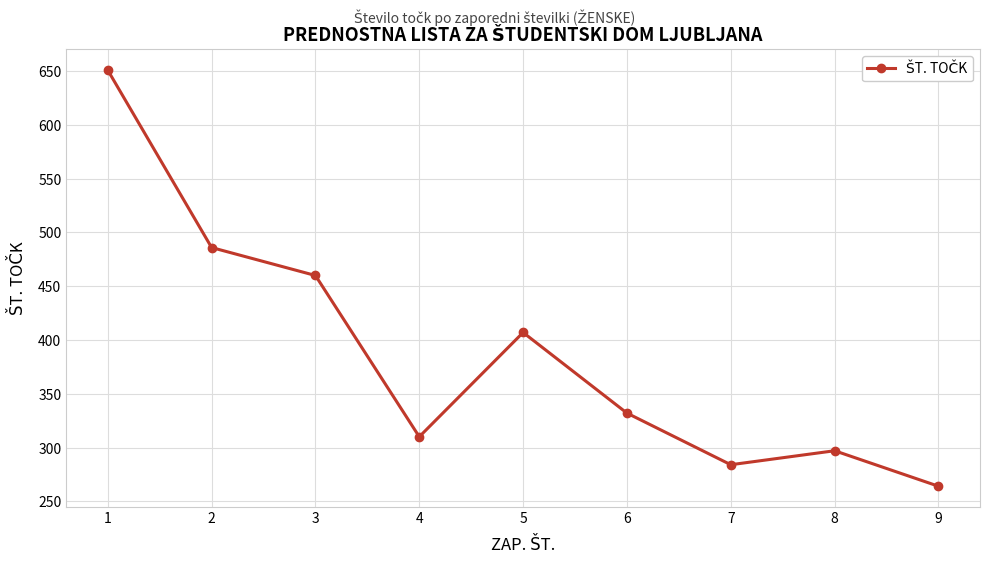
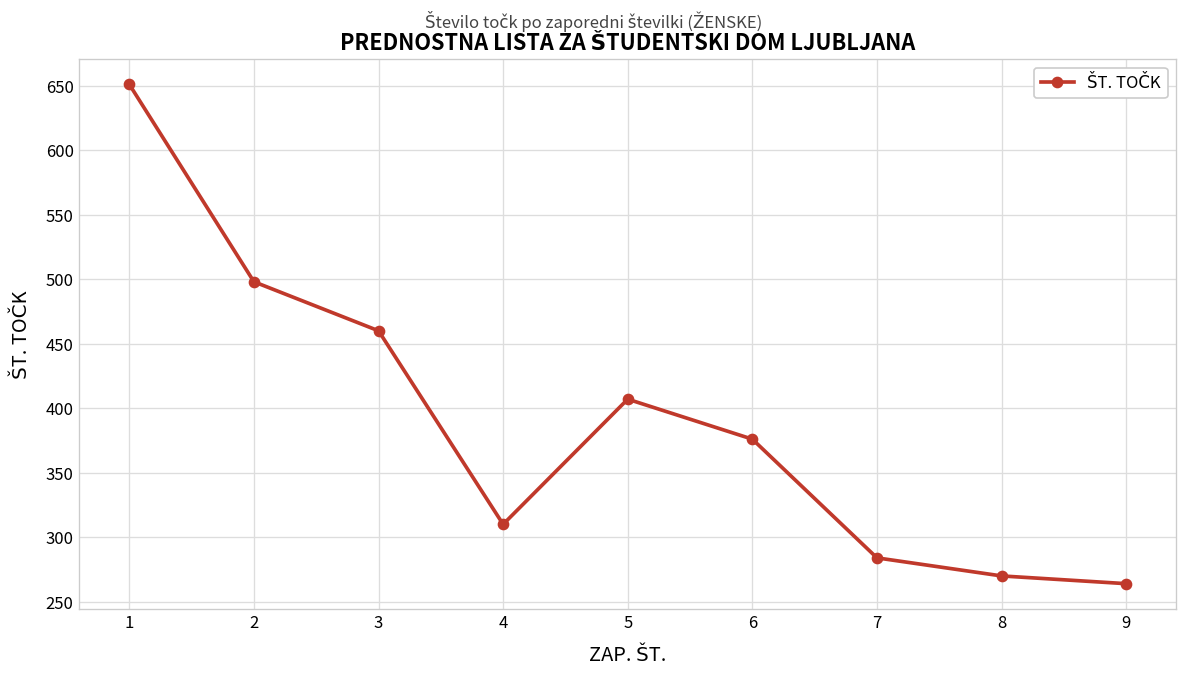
2: 486 -> 498
6: 332 -> 376
8: 297 -> 270
